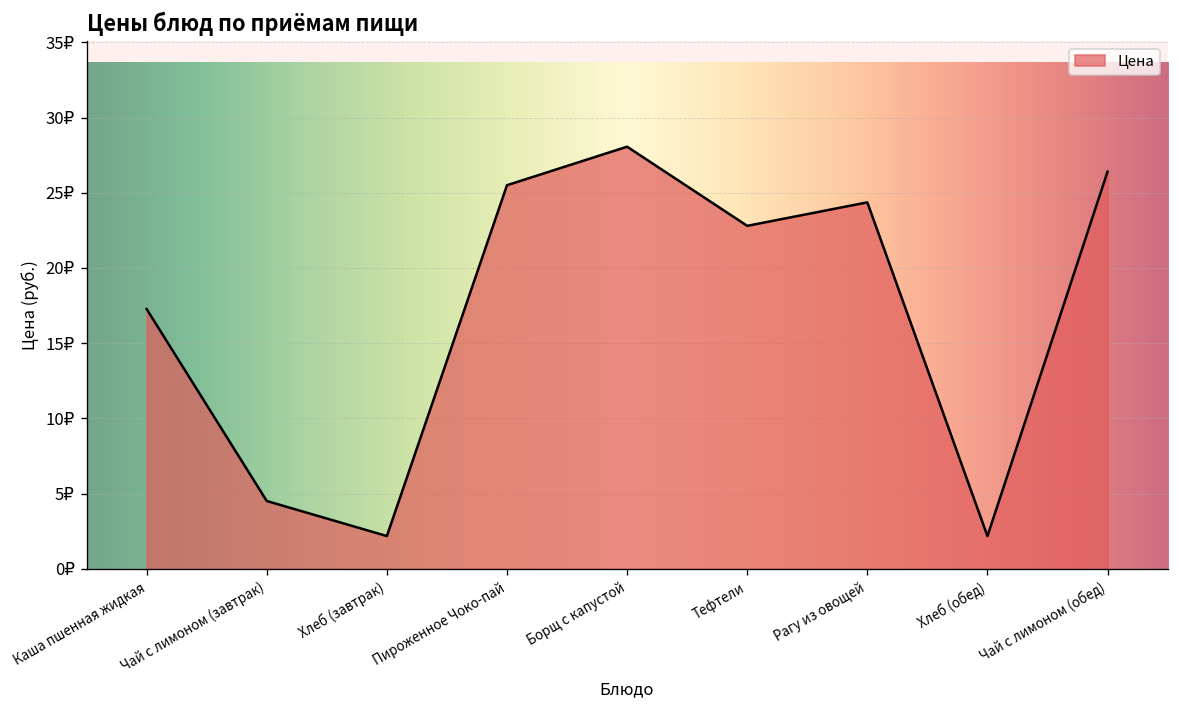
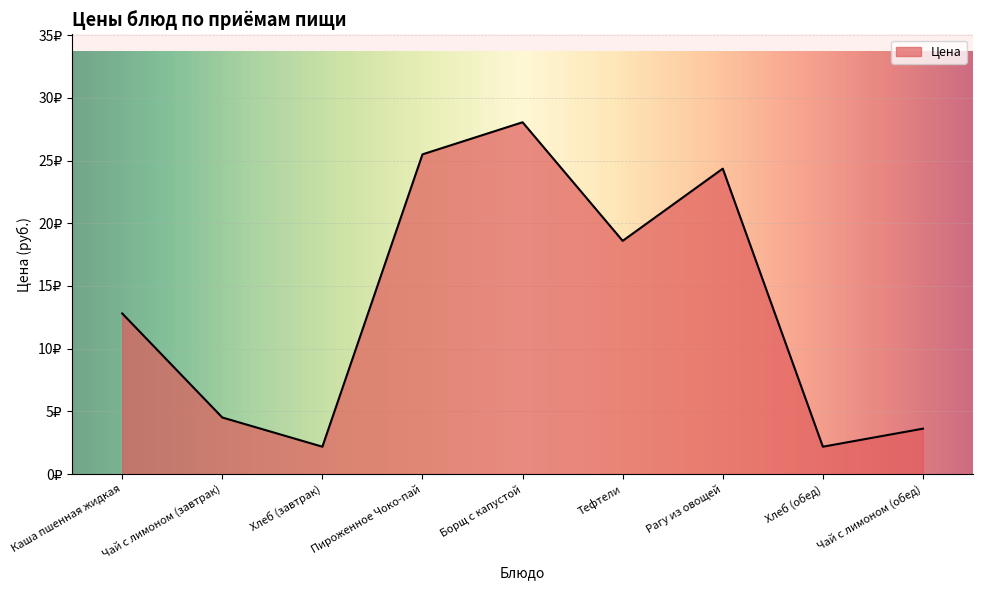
Каша пшенная жидкая: 17.3₽ -> 12.8₽
Тефтели: 22.8₽ -> 18.6₽
Чай с лимоном (обед): 26.4₽ -> 3.6₽
